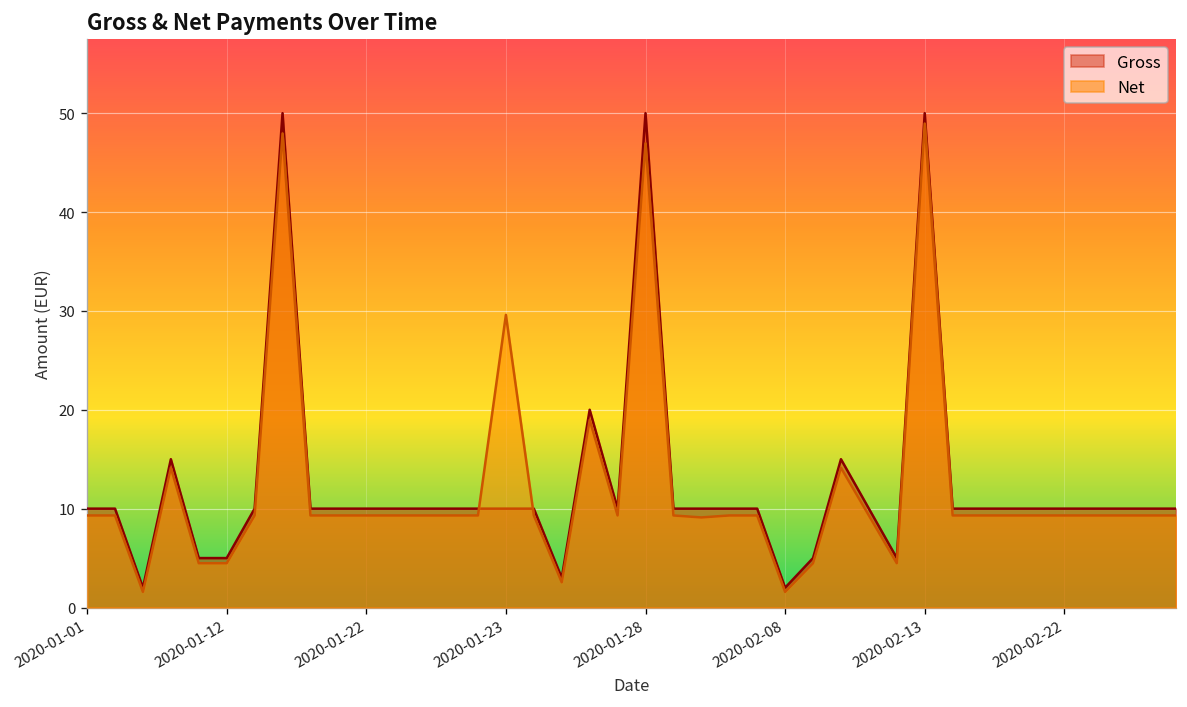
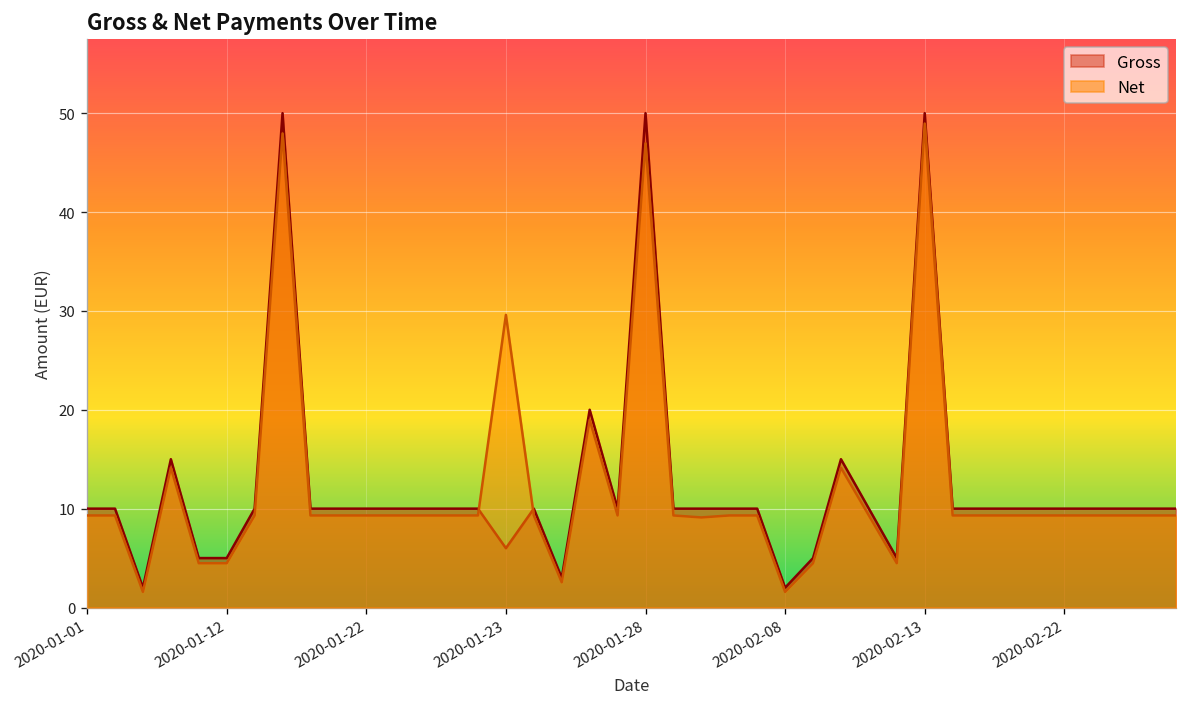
Gross, 2020-01-23: 10 -> 6
